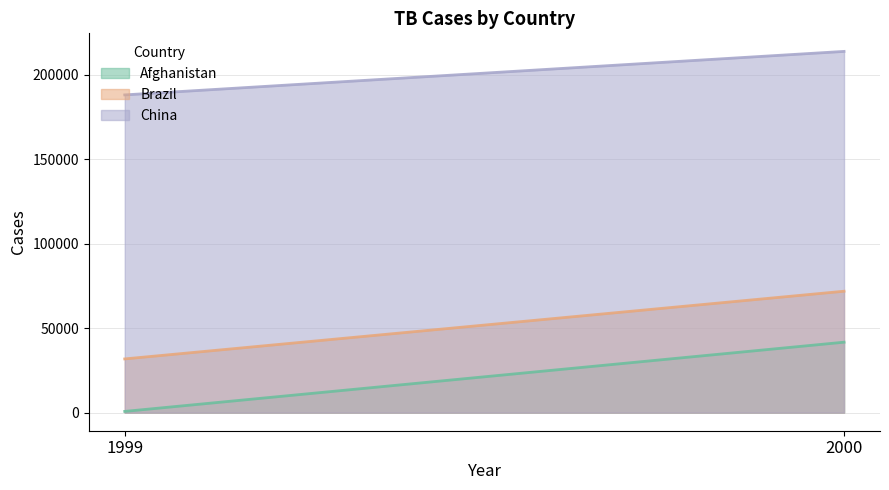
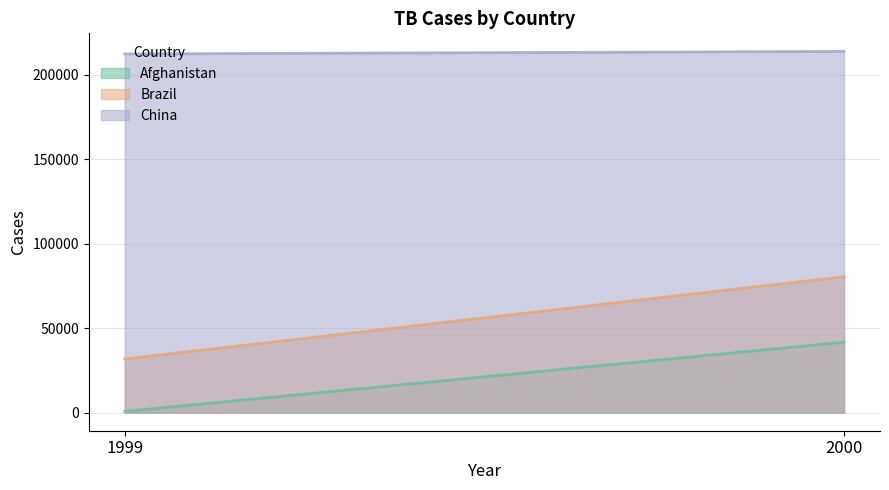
China, 1999: 188000 -> 212000
Brazil, 2000: 72000 -> 80000
